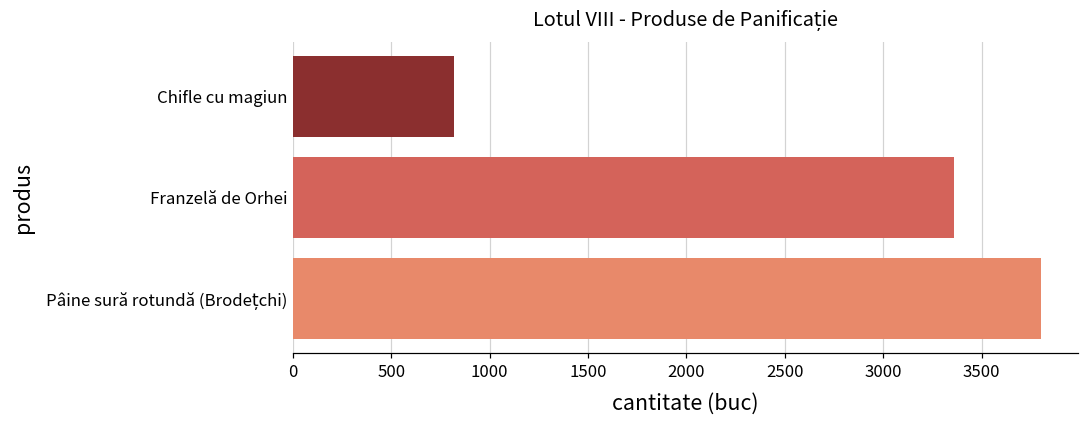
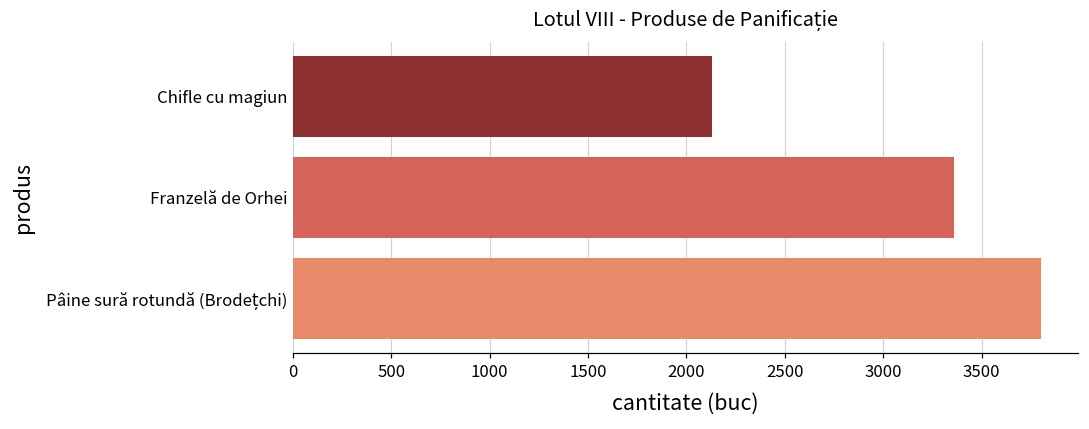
Chifle cu magiun: 820 -> 2130
